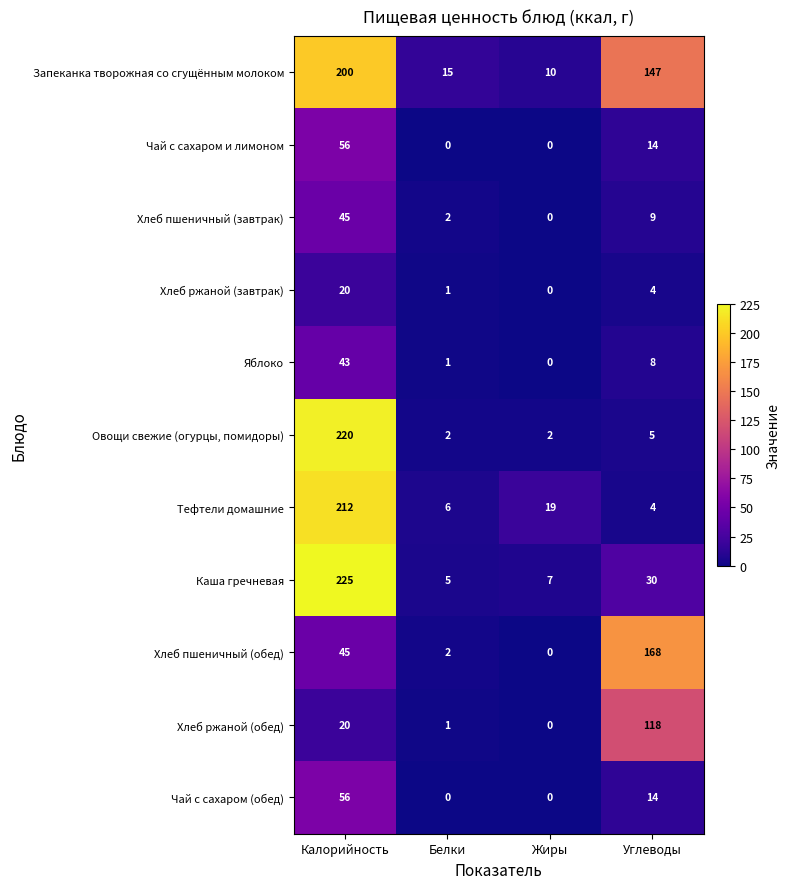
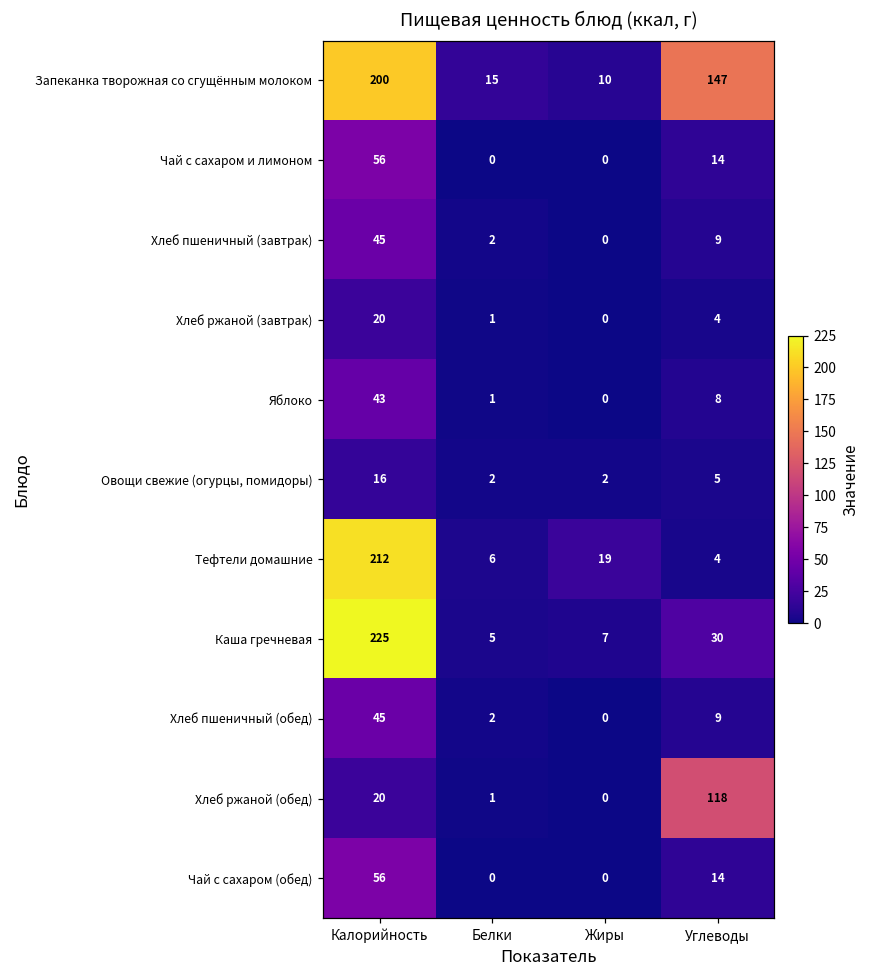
Овощи свежие (огурцы, помидоры), Калорийность: 220 -> 16
Хлеб пшеничный (обед), Углеводы: 168 -> 9
